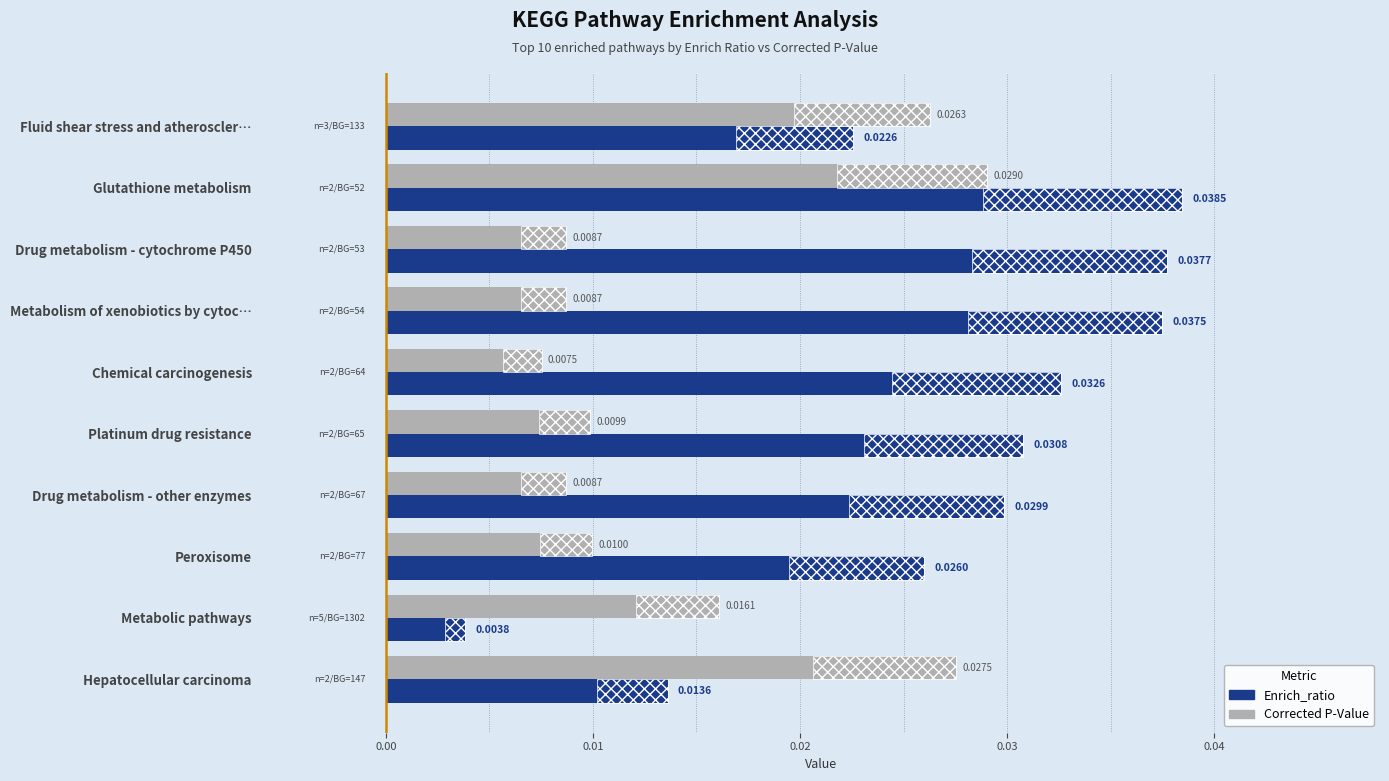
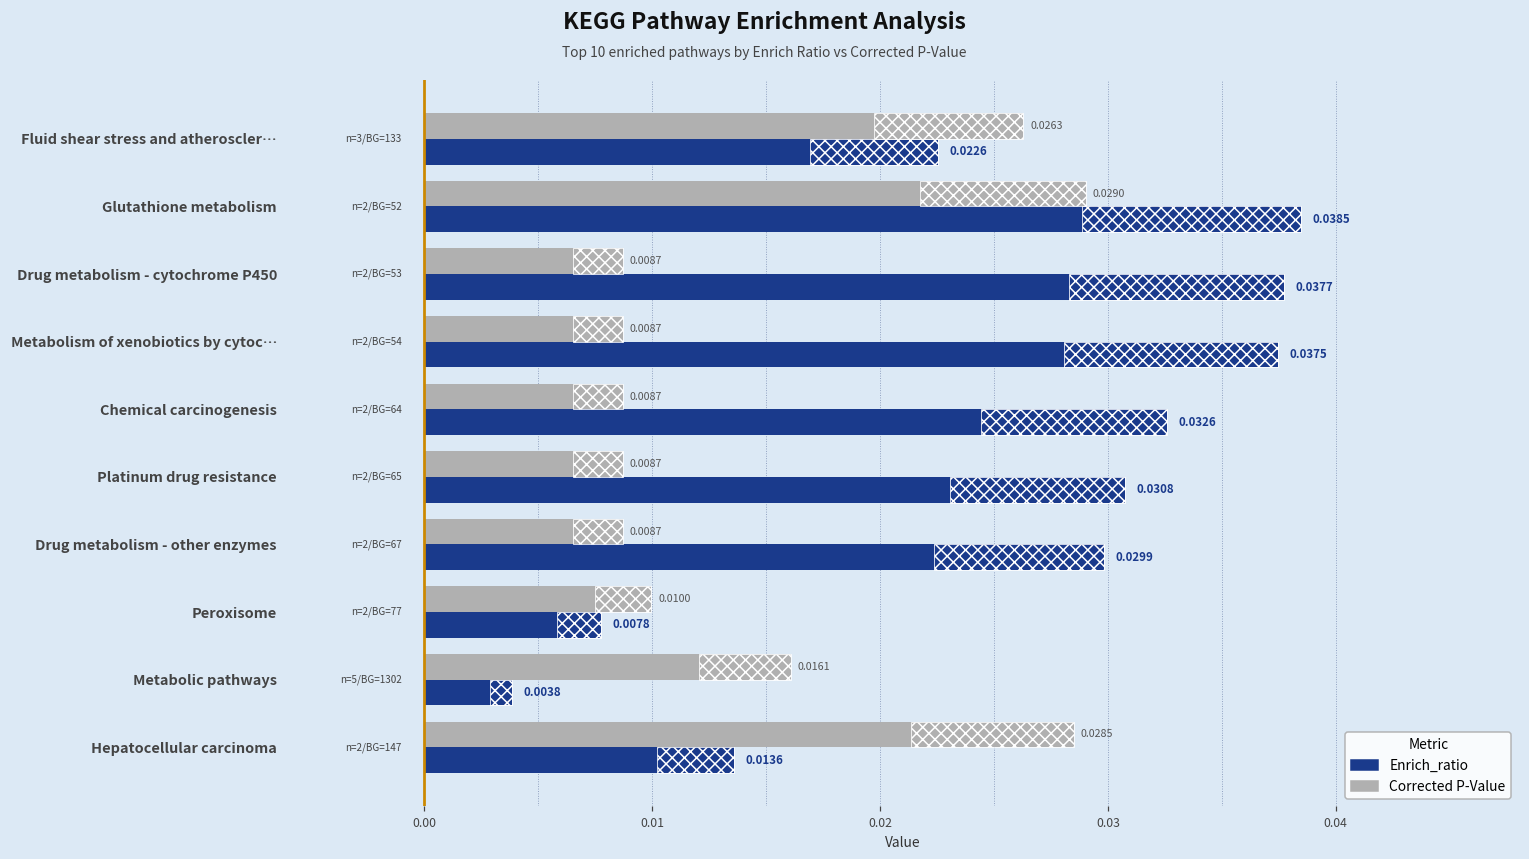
Corrected P-Value, Chemical carcinogenesis: 0.0075 -> 0.0087
Corrected P-Value, Platinum drug resistance: 0.0099 -> 0.0087
Enrich_ratio, Peroxisome: 0.0260 -> 0.0078
Corrected P-Value, Hepatocellular carcinoma: 0.0275 -> 0.0285
